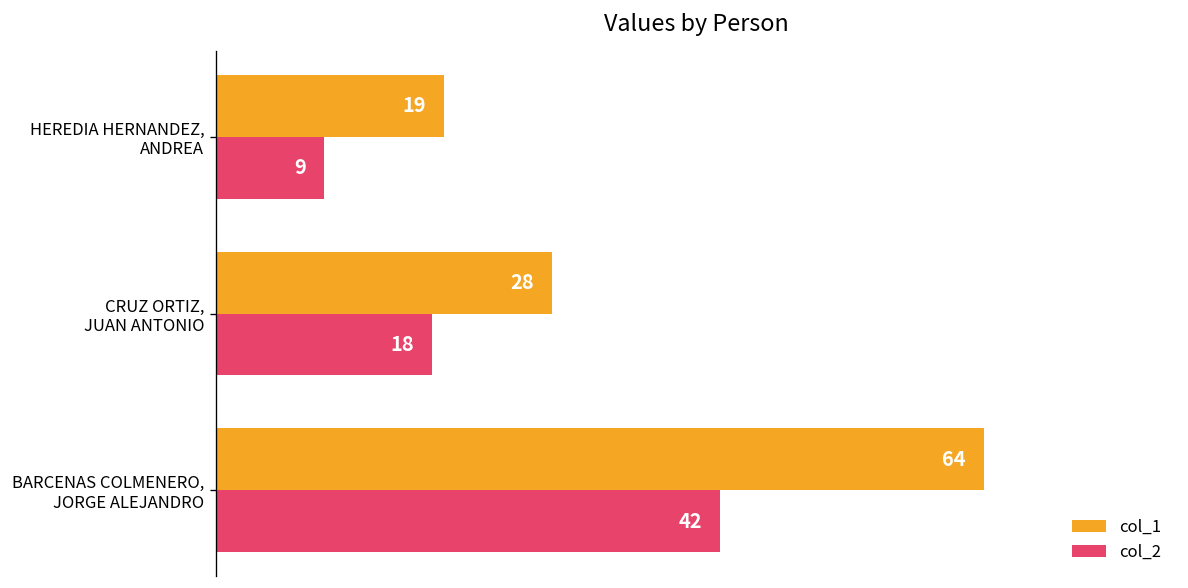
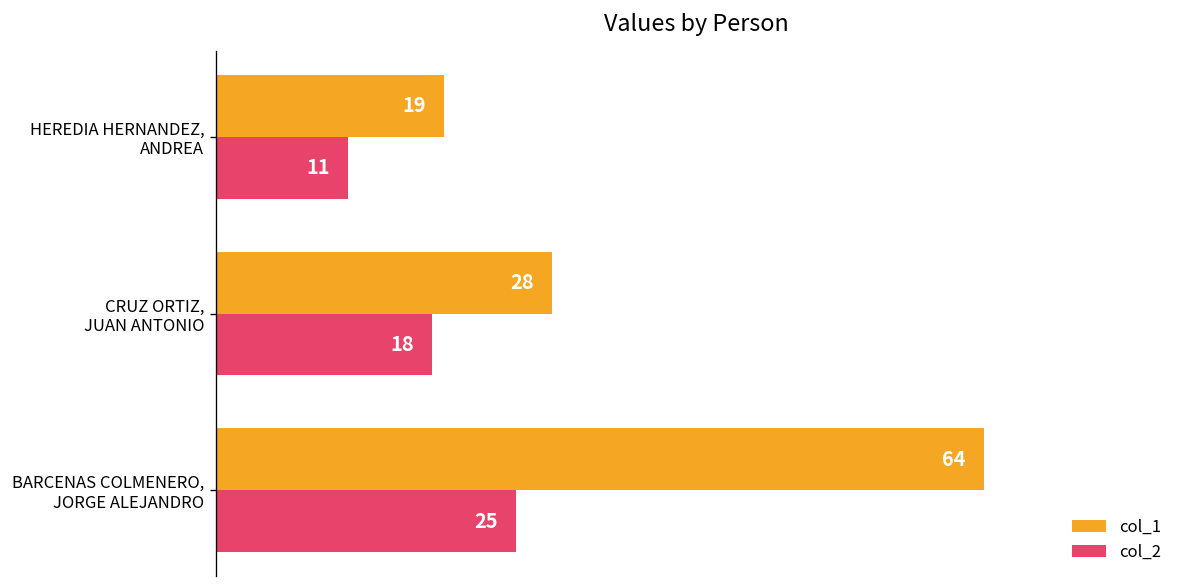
col_2, HEREDIA HERNANDEZ, ANDREA: 9 -> 11
col_2, BARCENAS COLMENERO, JORGE ALEJANDRO: 42 -> 25
